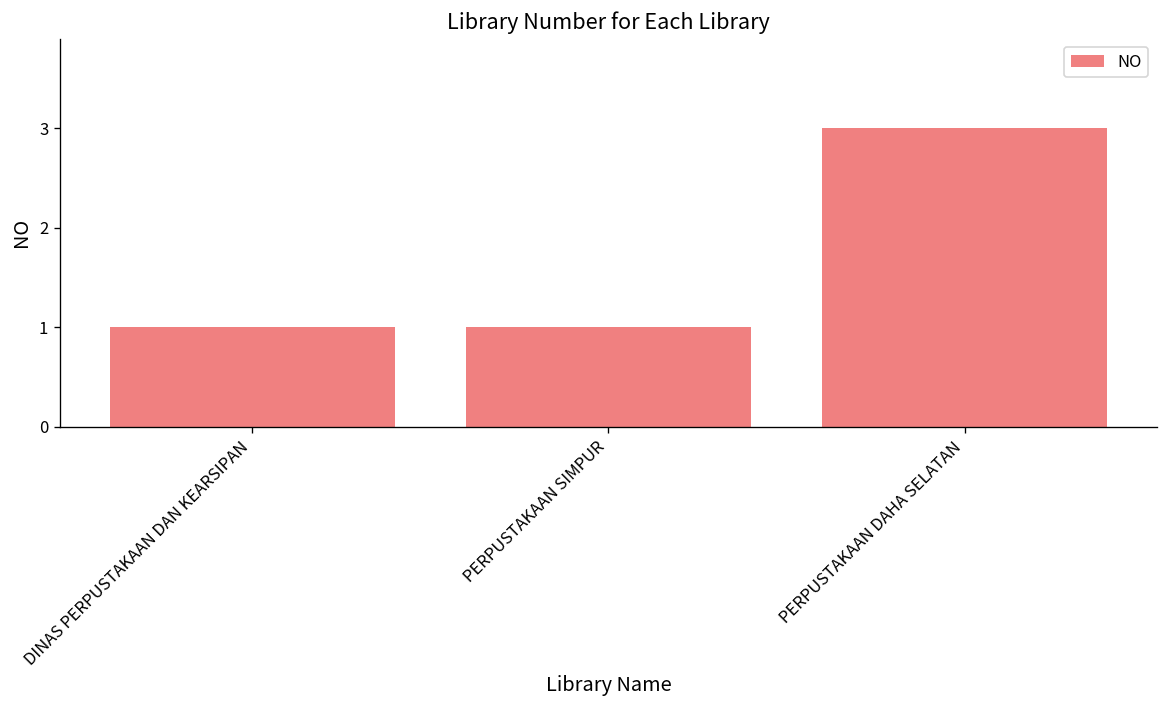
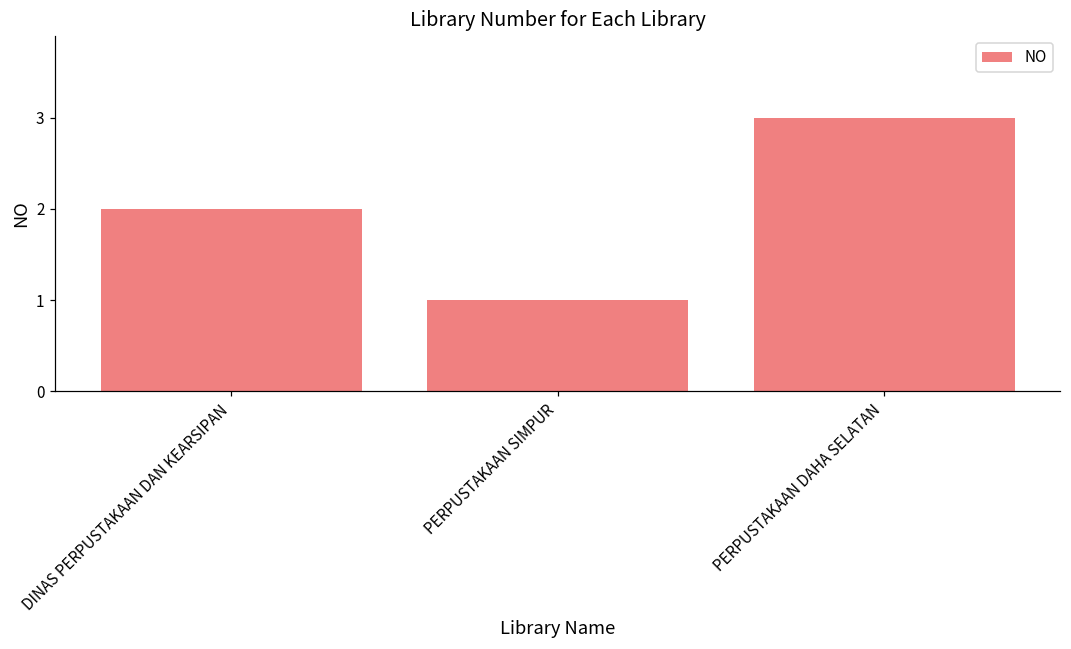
DINAS PERPUSTAKAAN DAN KEARSIPAN: 1 -> 2
